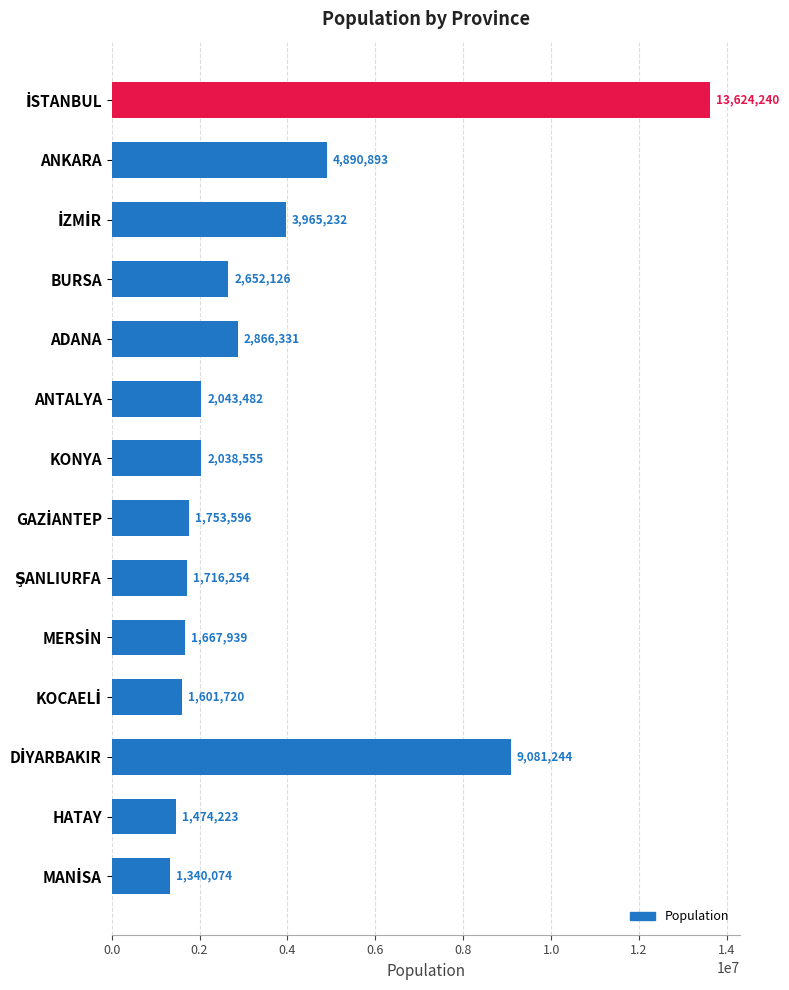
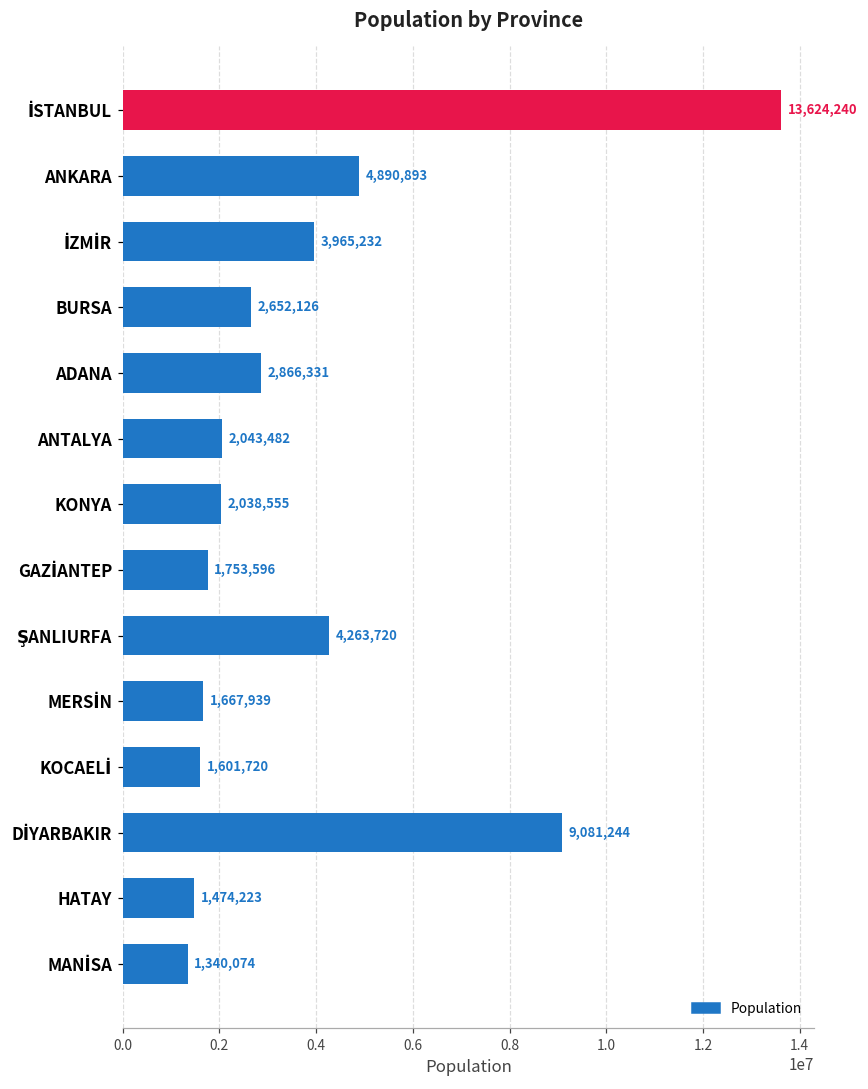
ŞANLIURFA: 1,716,254 -> 4,263,720
